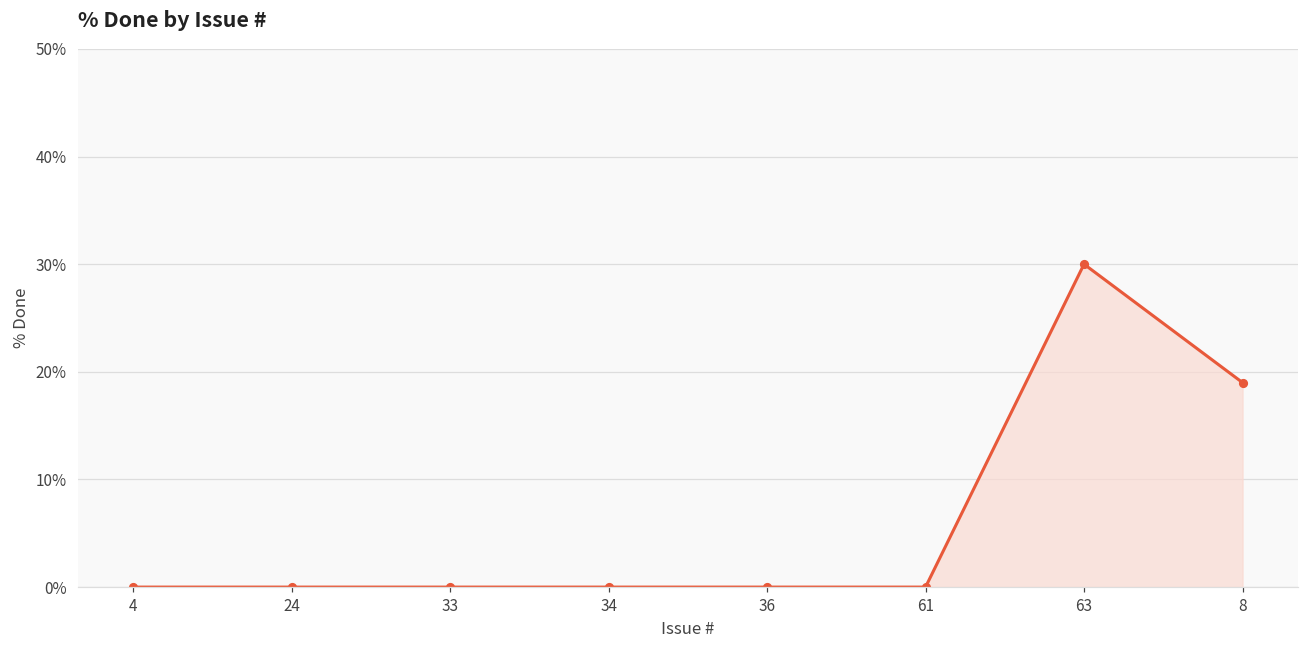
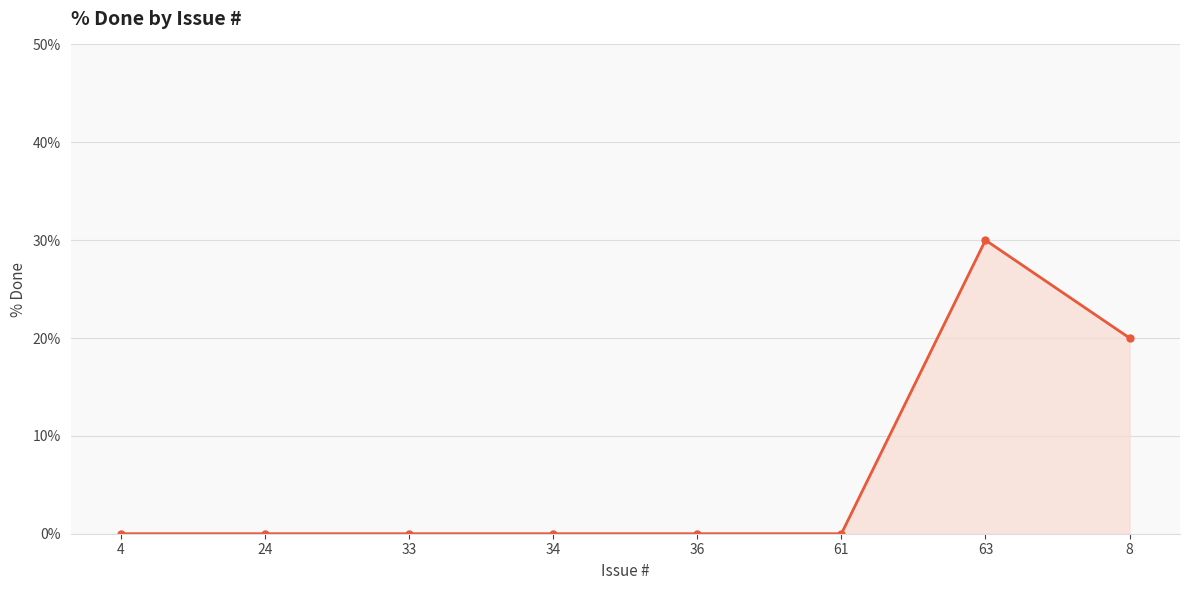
8: 19% -> 20%
